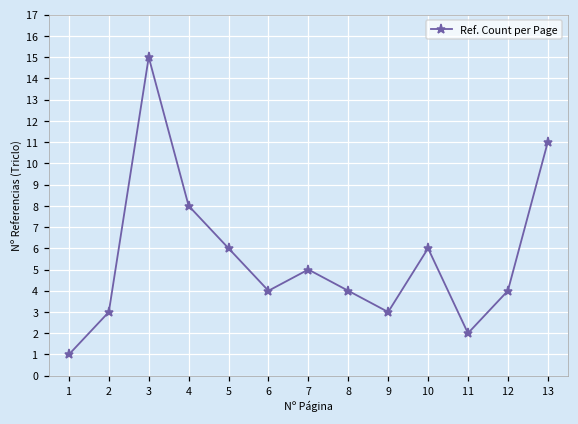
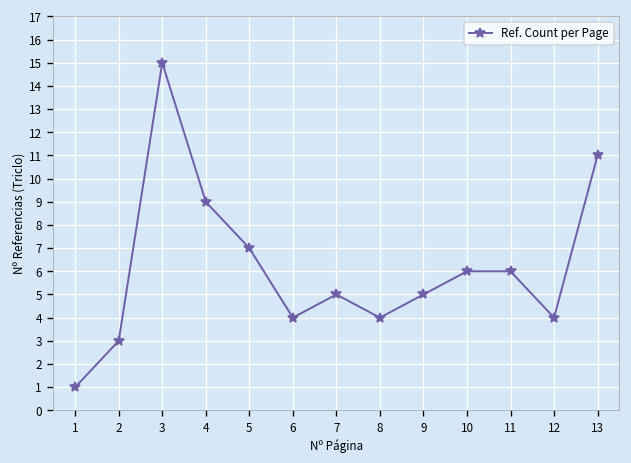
4: 8 -> 9
5: 6 -> 7
9: 3 -> 5
11: 2 -> 6
